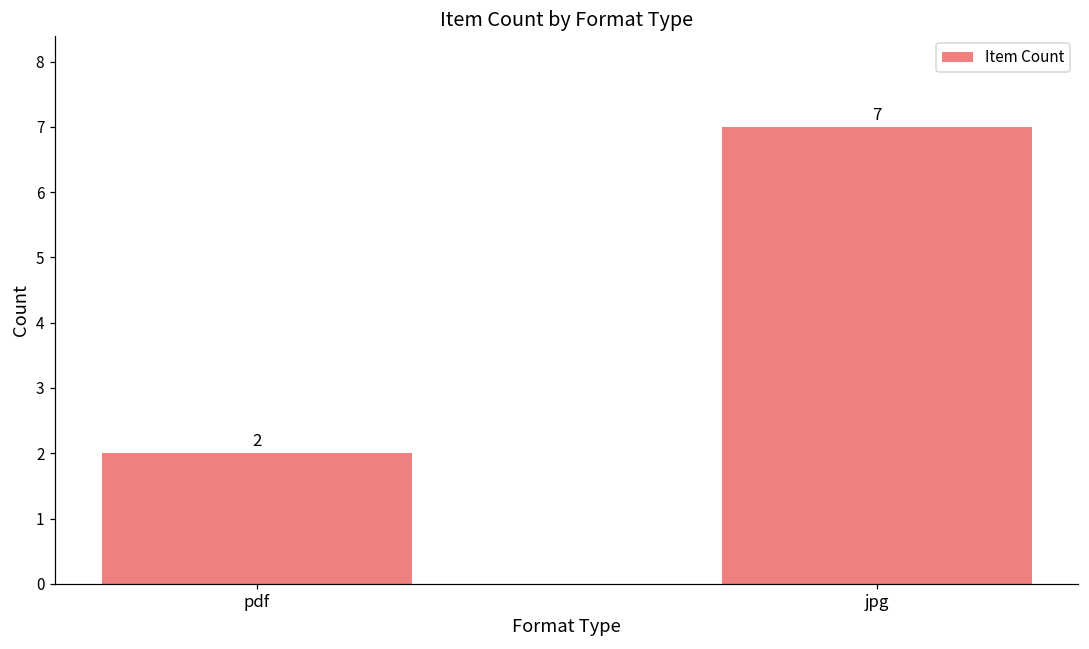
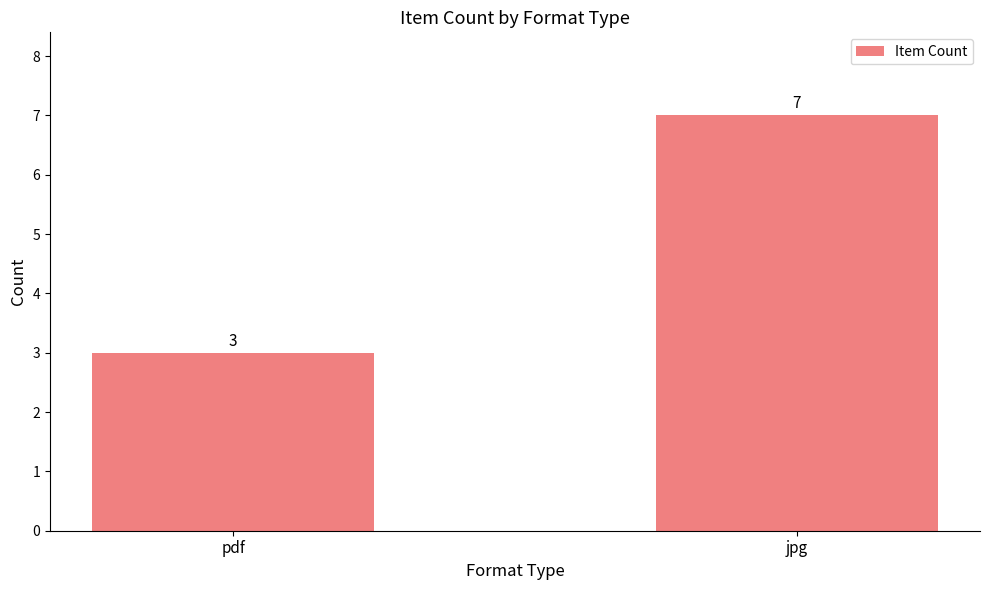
pdf: 2 -> 3
